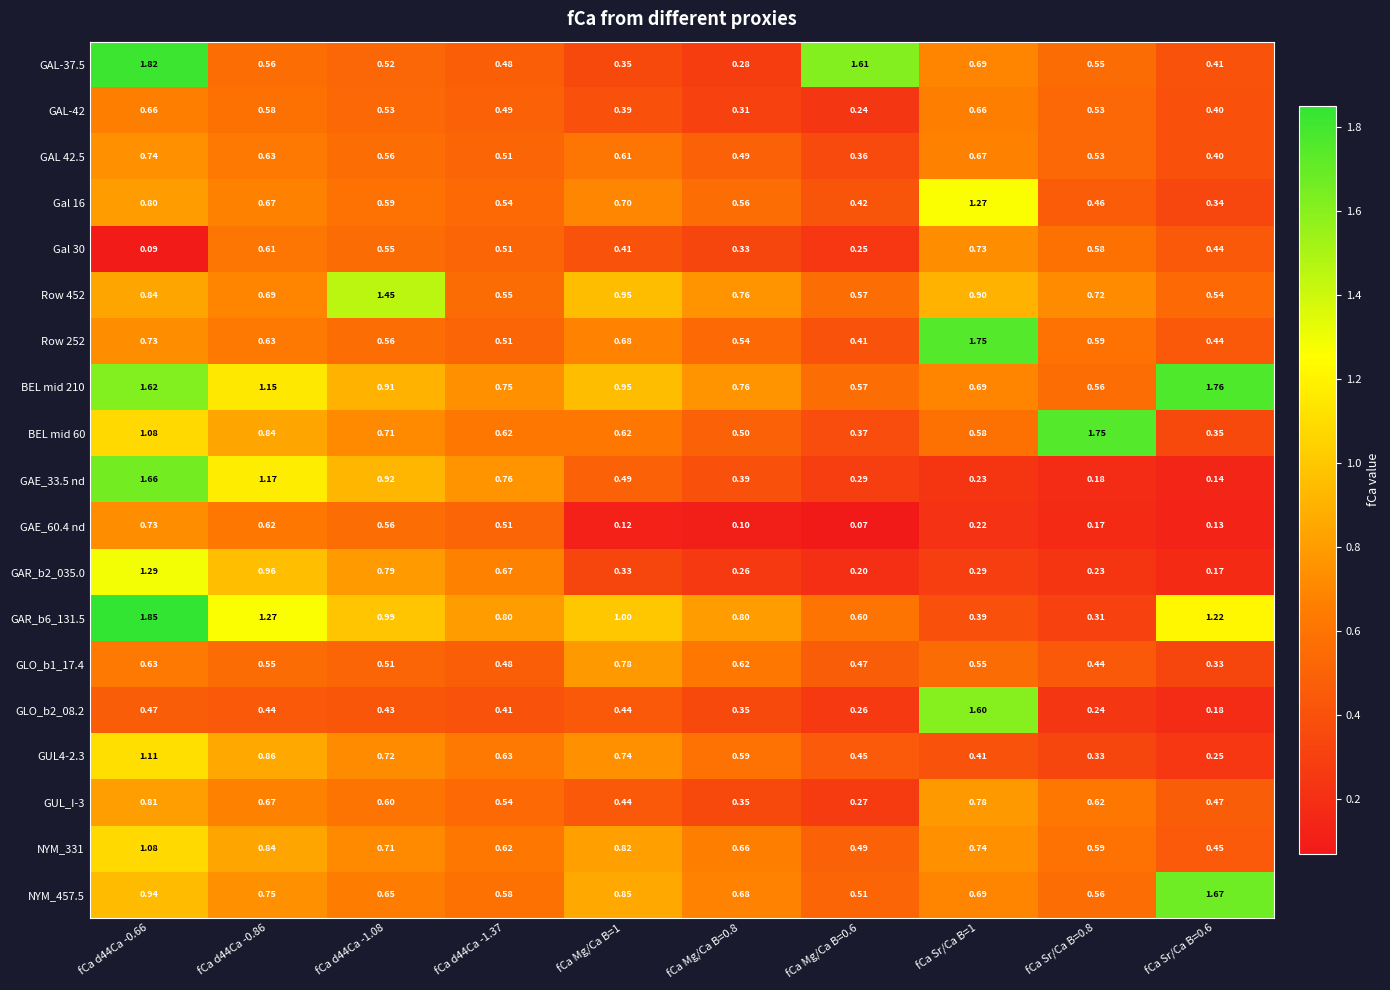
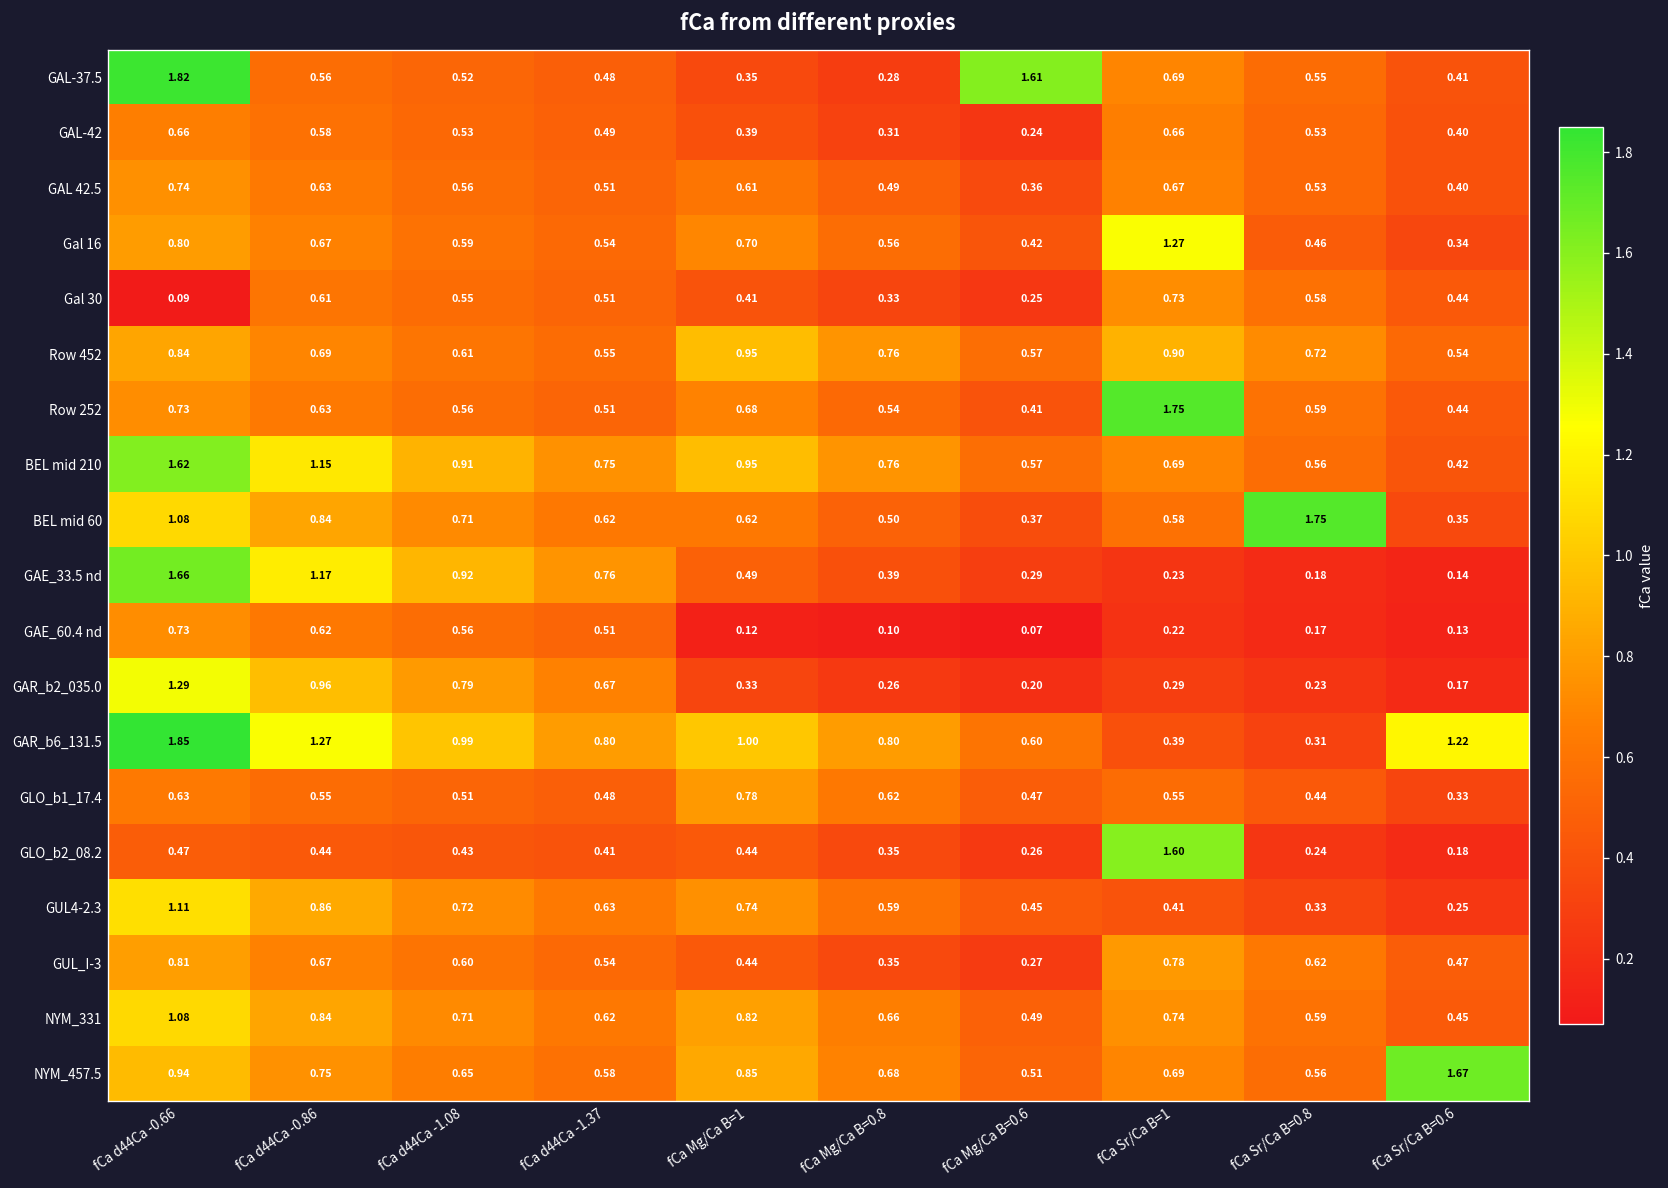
Row 452, fCa d44Ca -1.08: 1.45 -> 0.61
BEL mid 210, fCa Sr/Ca B=0.6: 1.76 -> 0.42
